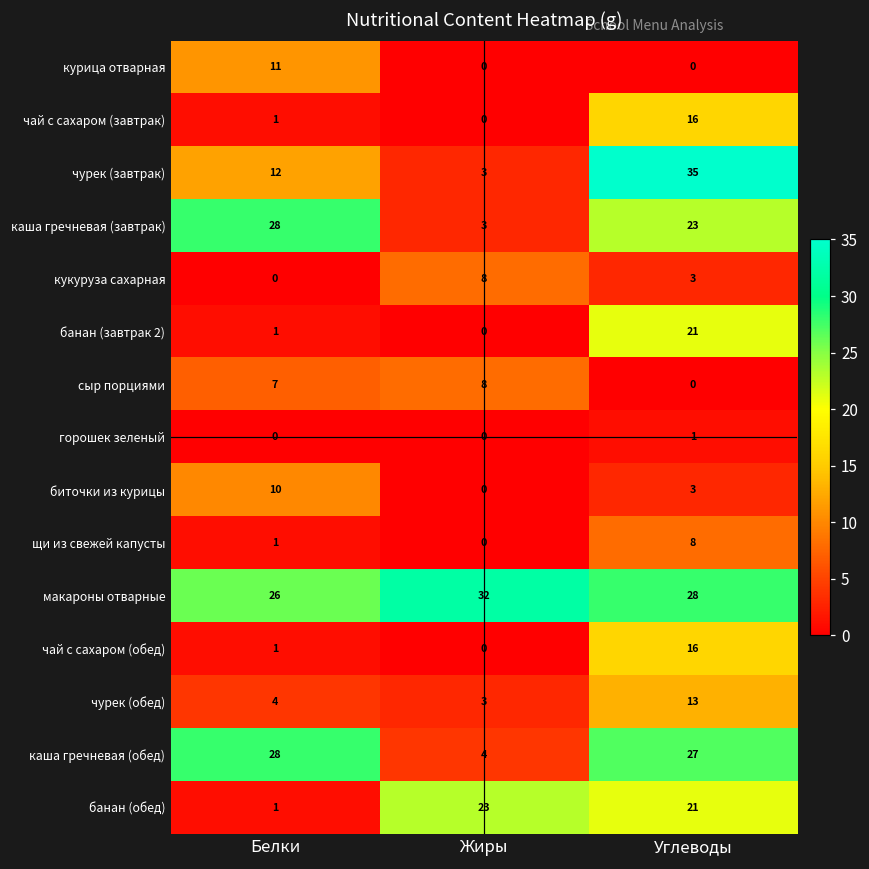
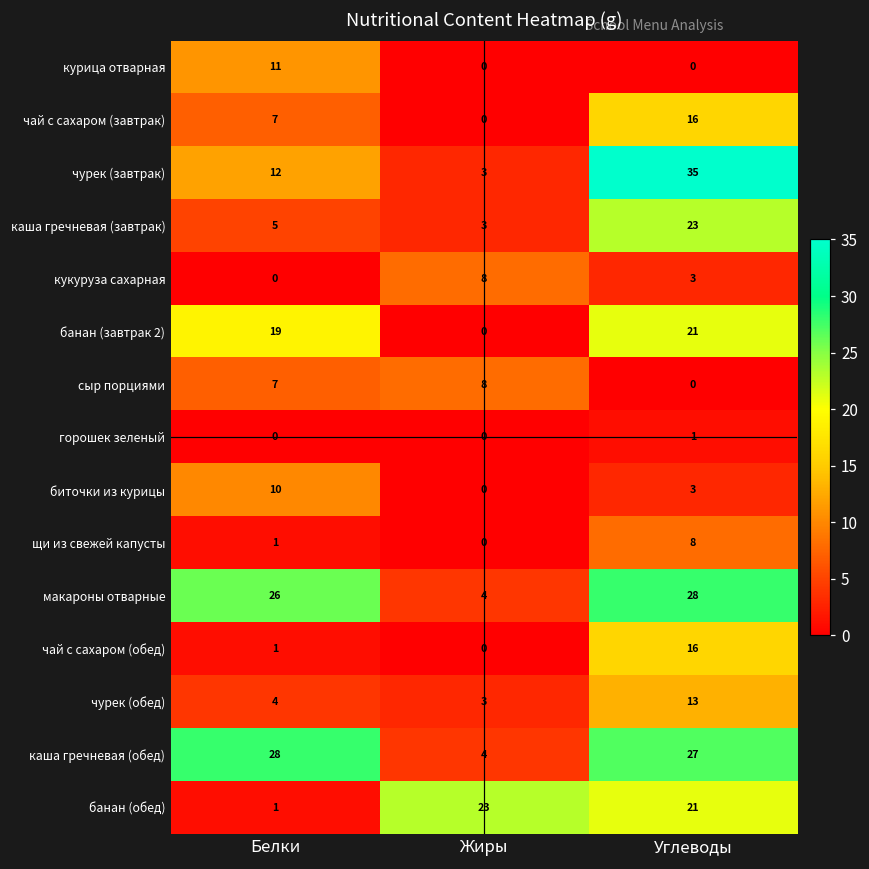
чай с сахаром (завтрак), Белки: 1 -> 7
каша гречневая (завтрак), Белки: 28 -> 5
банан (завтрак 2), Белки: 1 -> 19
макароны отварные, Жиры: 32 -> 4
